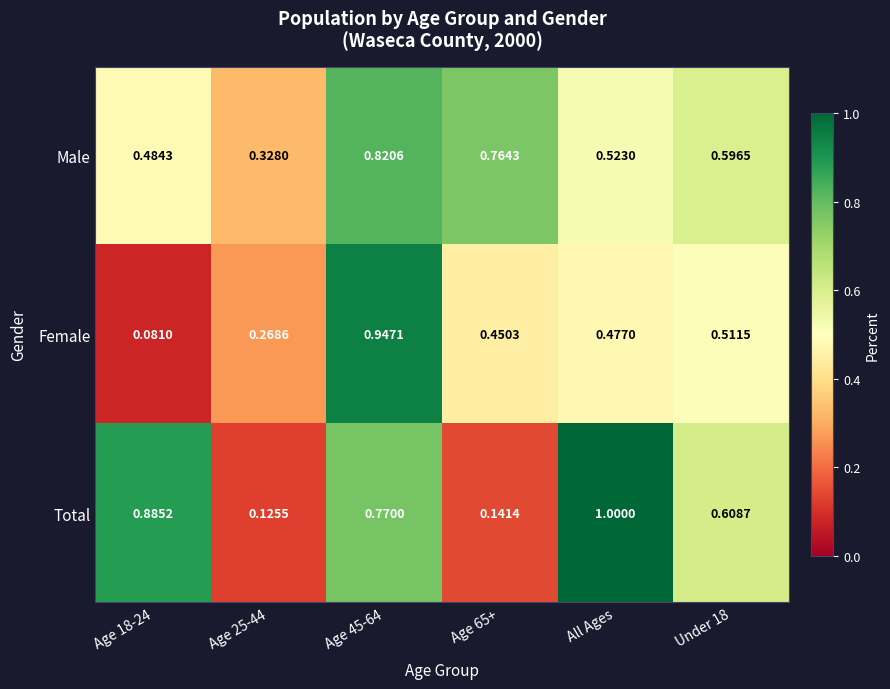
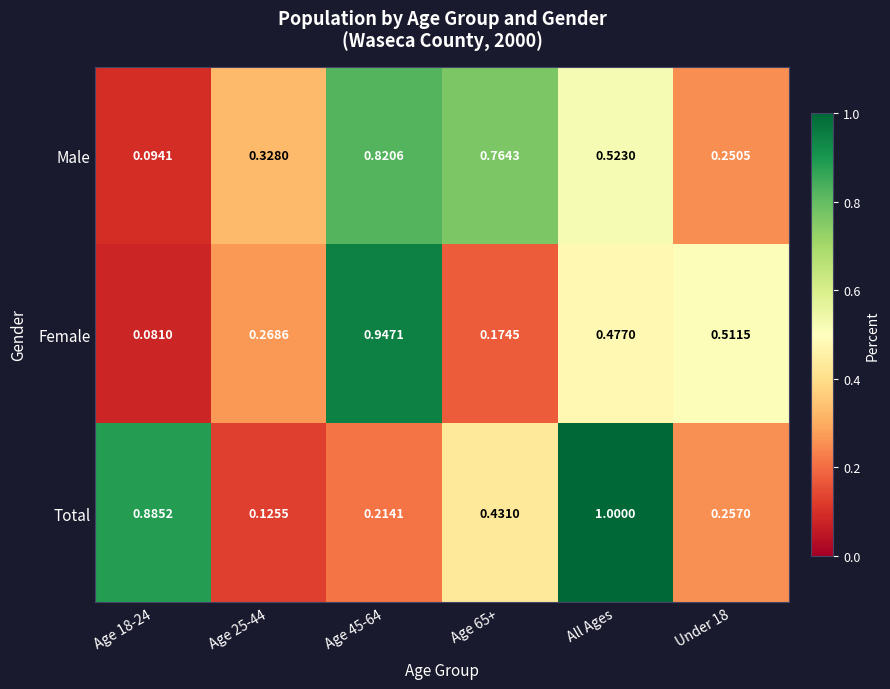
Male, Age 18-24: 0.4843 -> 0.0941
Male, Under 18: 0.5965 -> 0.2505
Female, Age 65+: 0.4503 -> 0.1745
Total, Age 45-64: 0.7700 -> 0.2141
Total, Age 65+: 0.1414 -> 0.4310
Total, Under 18: 0.6087 -> 0.2570
